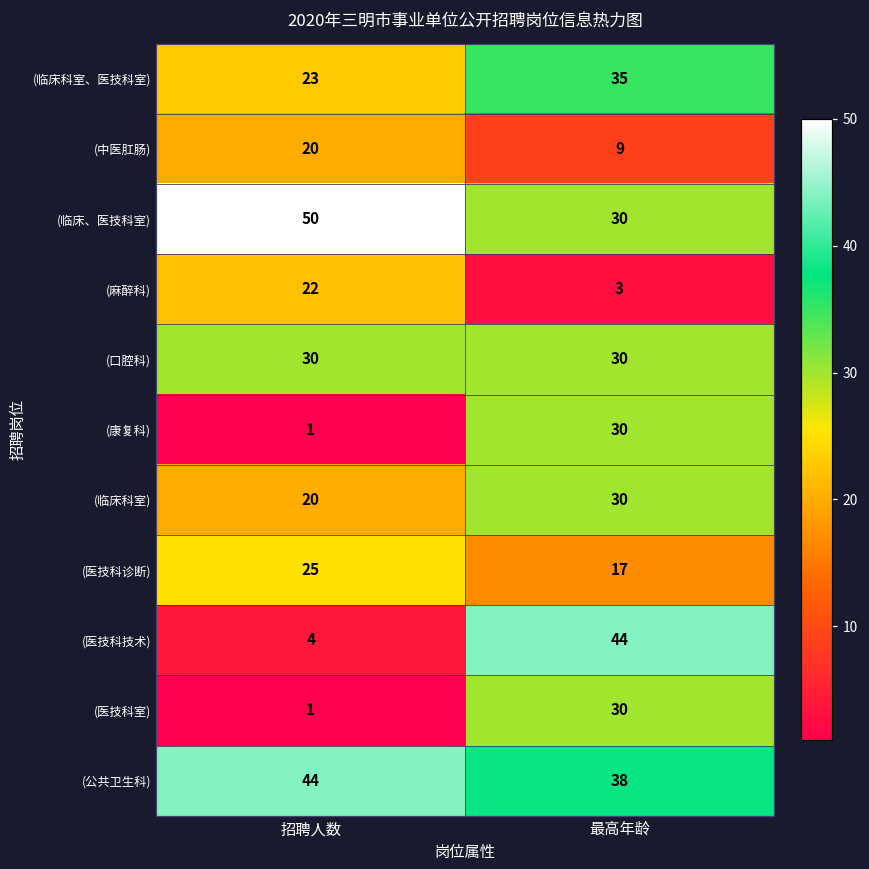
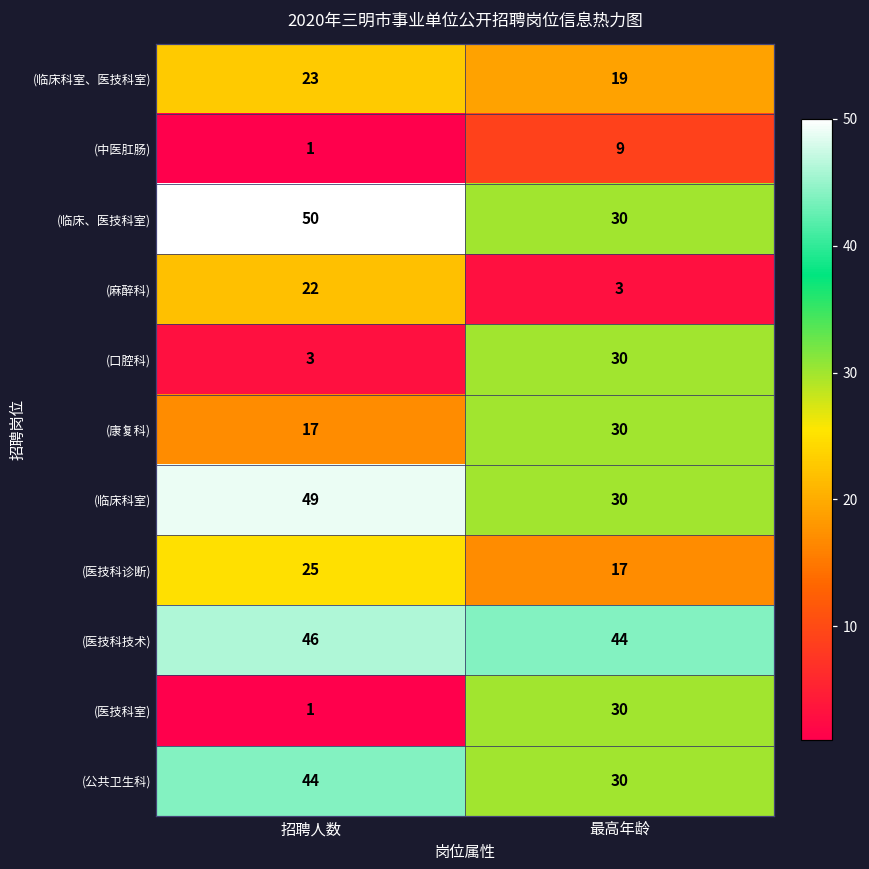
(临床科室、医技科室), 最高年龄: 35 -> 19
(中医肛肠), 招聘人数: 20 -> 1
(口腔科), 招聘人数: 30 -> 3
(康复科), 招聘人数: 1 -> 17
(临床科室), 招聘人数: 20 -> 49
(医技科技术), 招聘人数: 4 -> 46
(公共卫生科), 最高年龄: 38 -> 30
